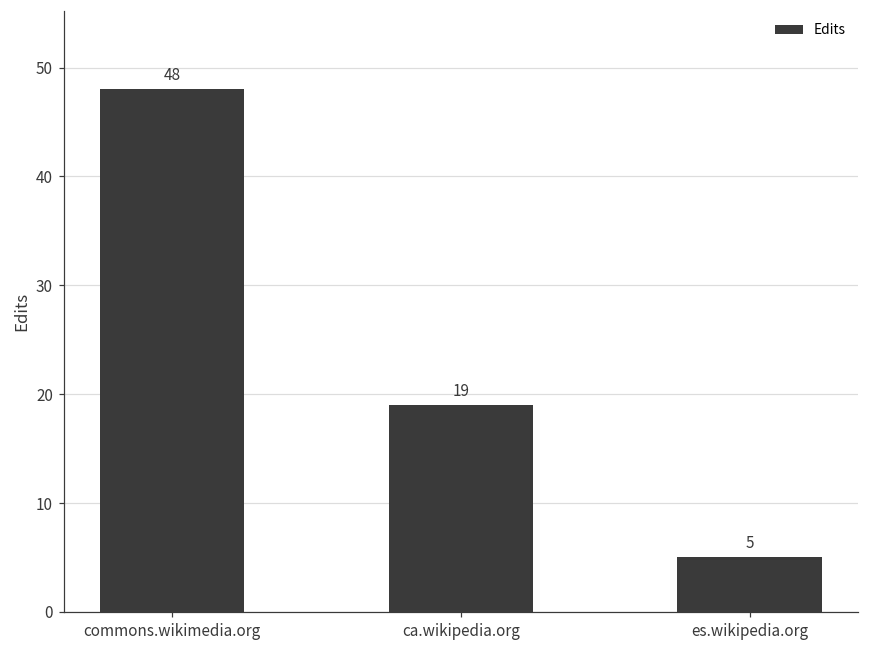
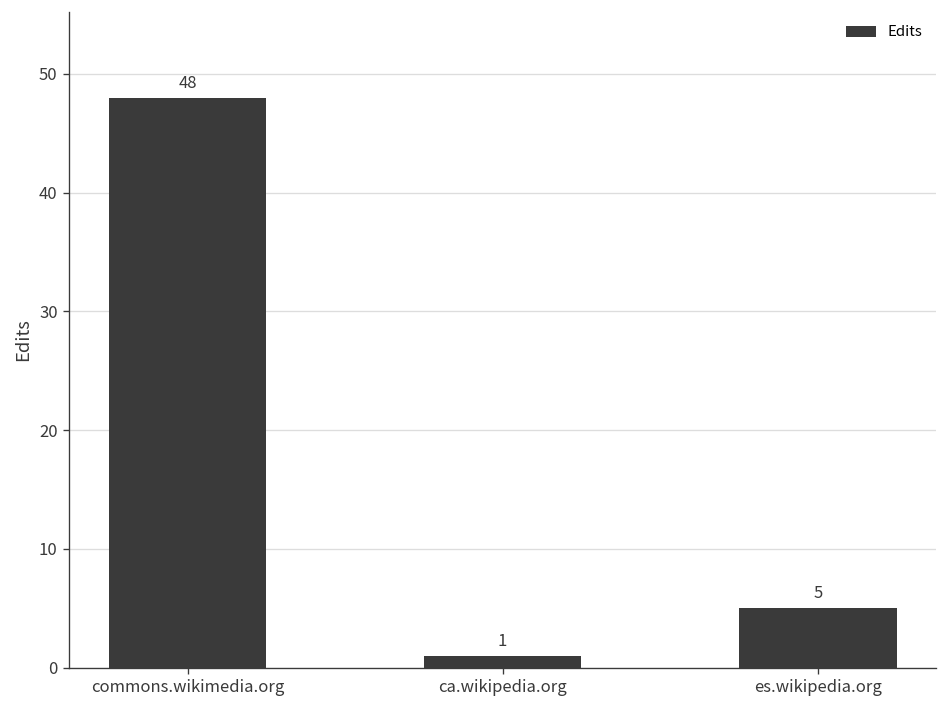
ca.wikipedia.org: 19 -> 1
